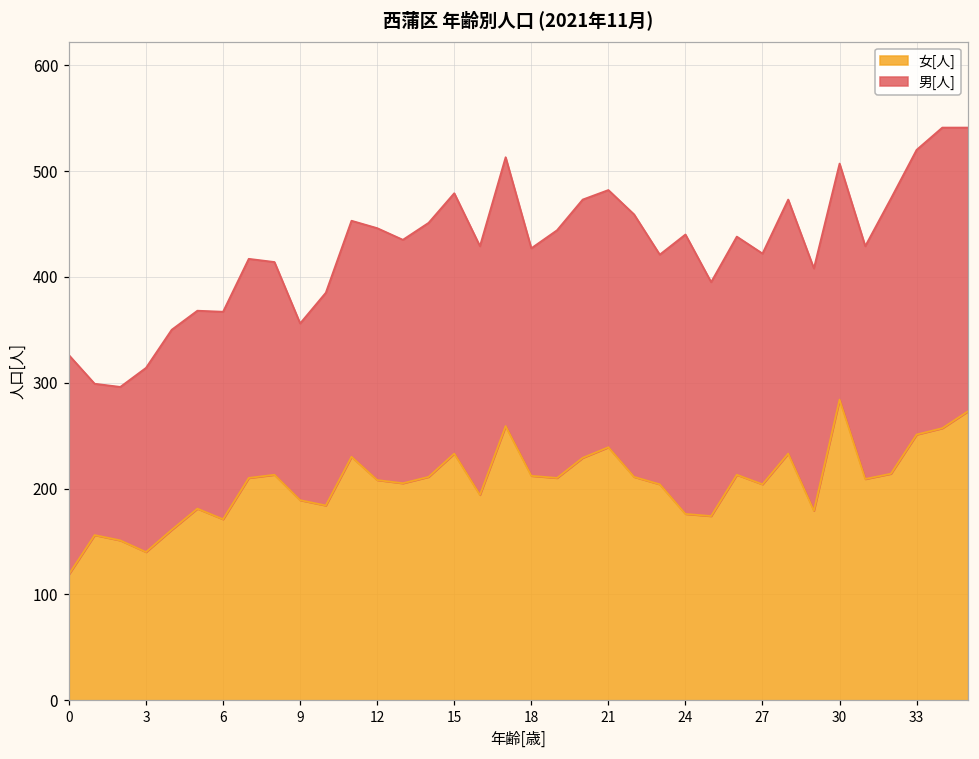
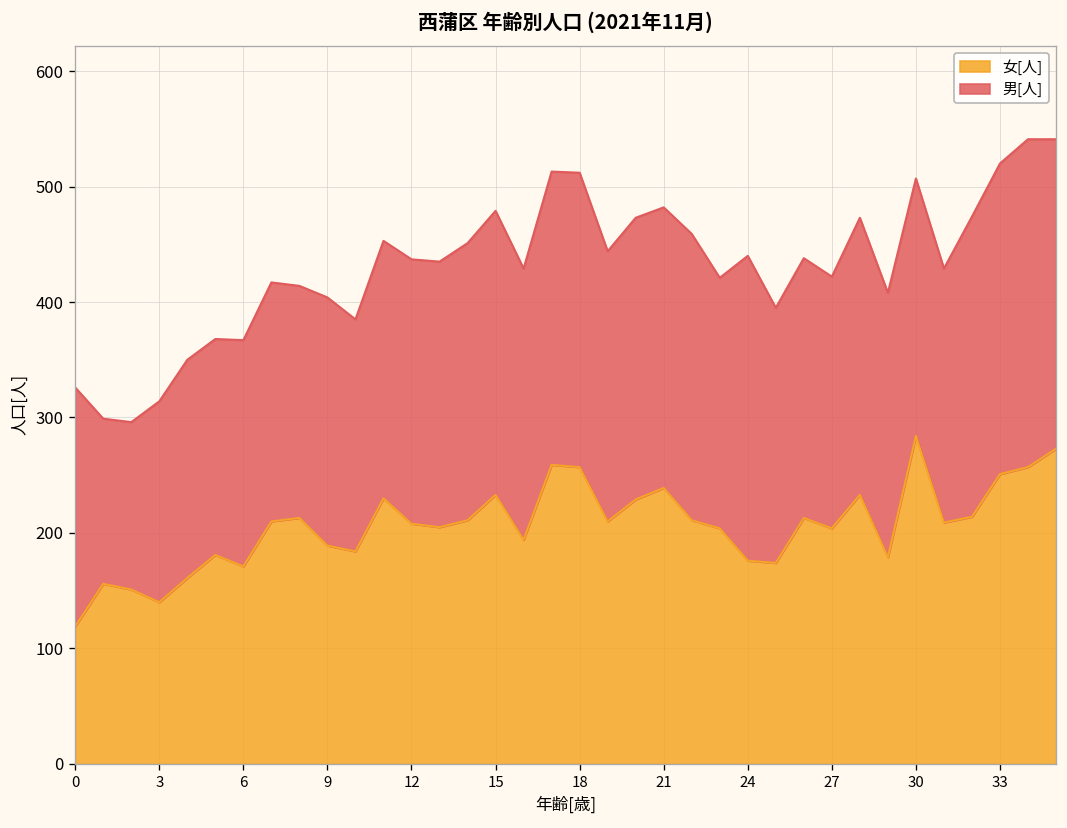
男[人], 9: 170 -> 220
男[人], 12: 240 -> 230
女[人], 18: 210 -> 260
男[人], 18: 220 -> 260
